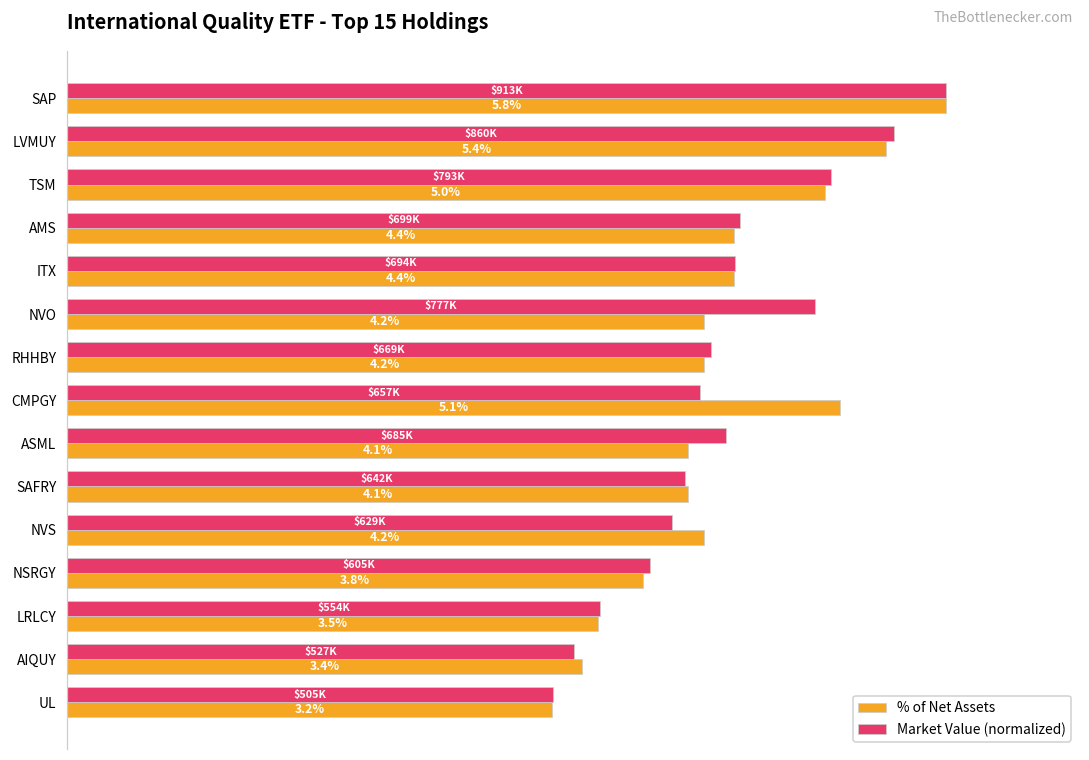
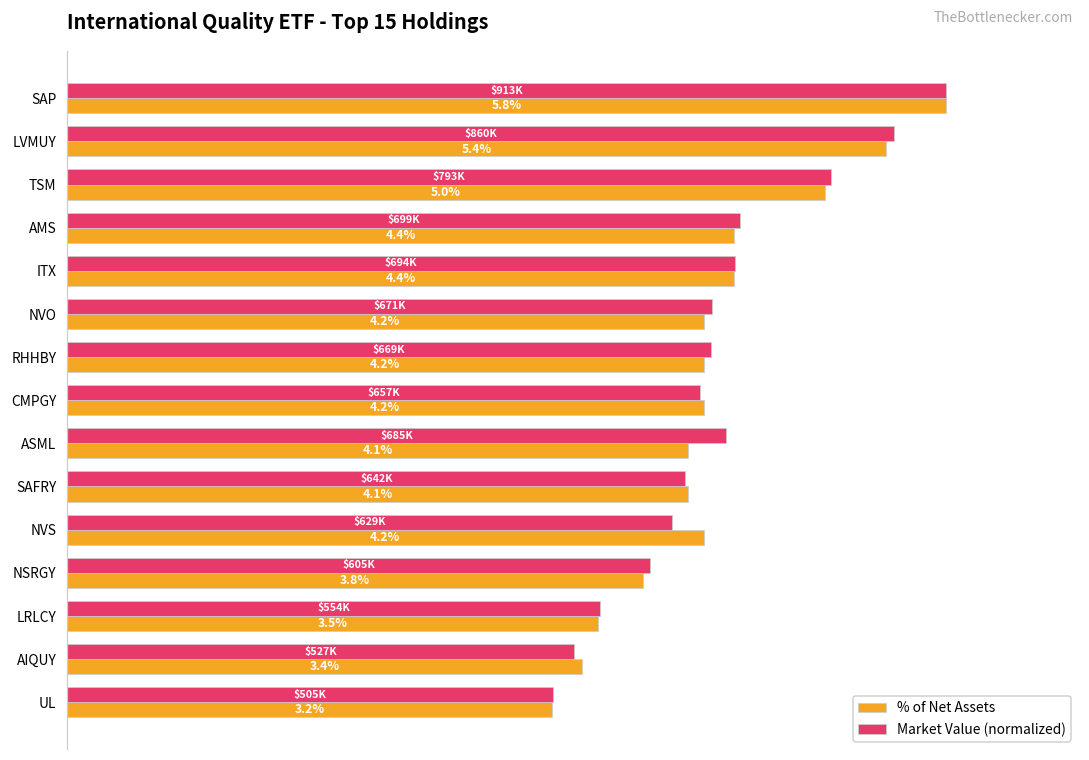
Market Value (normalized), NVO: $777K -> $671K
% of Net Assets, CMPGY: 5.1% -> 4.2%
